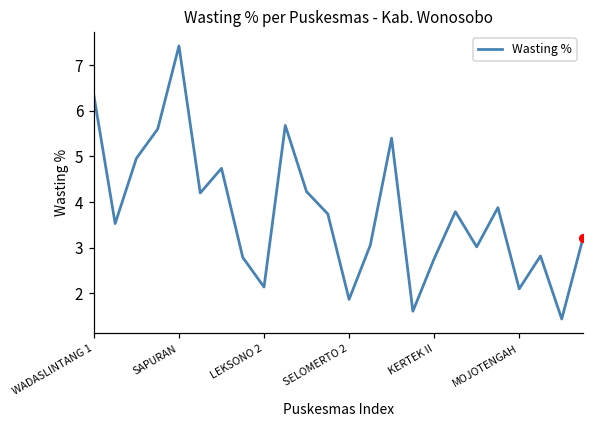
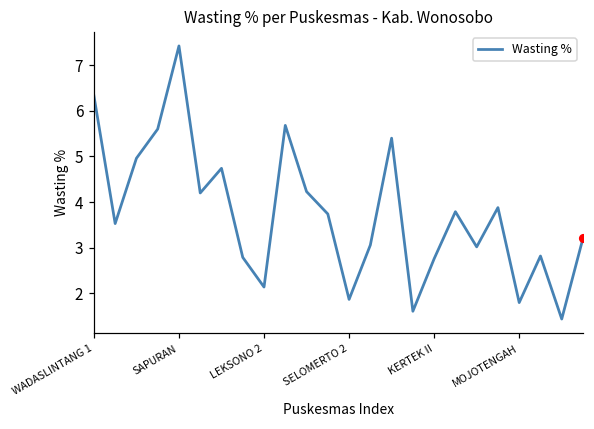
Wasting %, MOJOTENGAH: 2.1 -> 1.8
